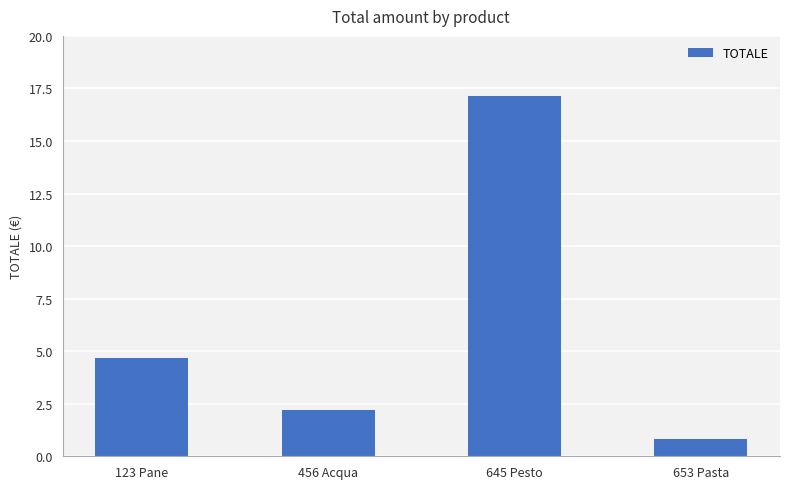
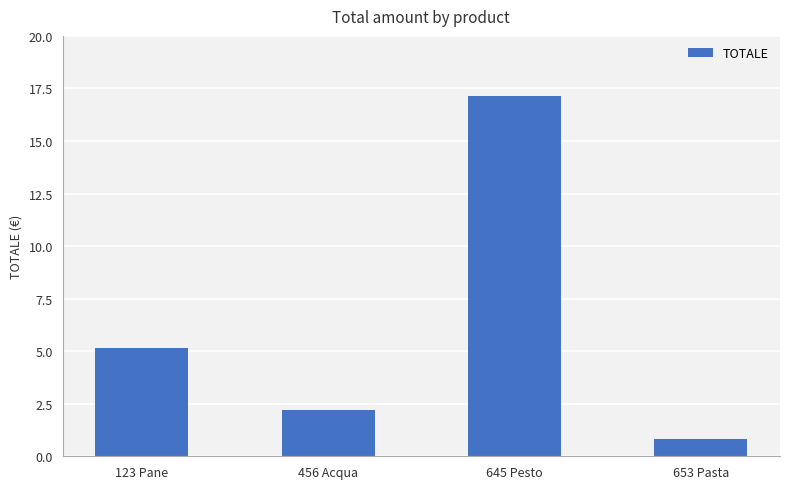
123 Pane: 4.7 -> 5.1
